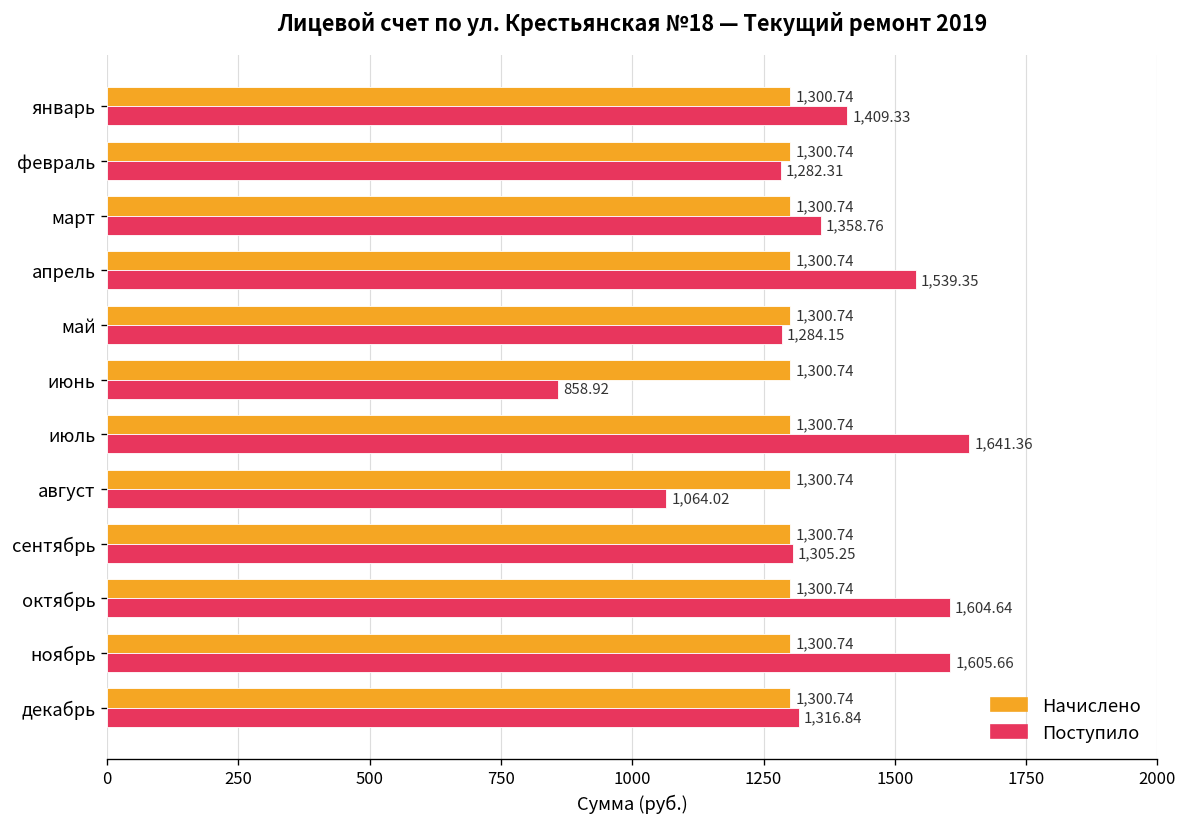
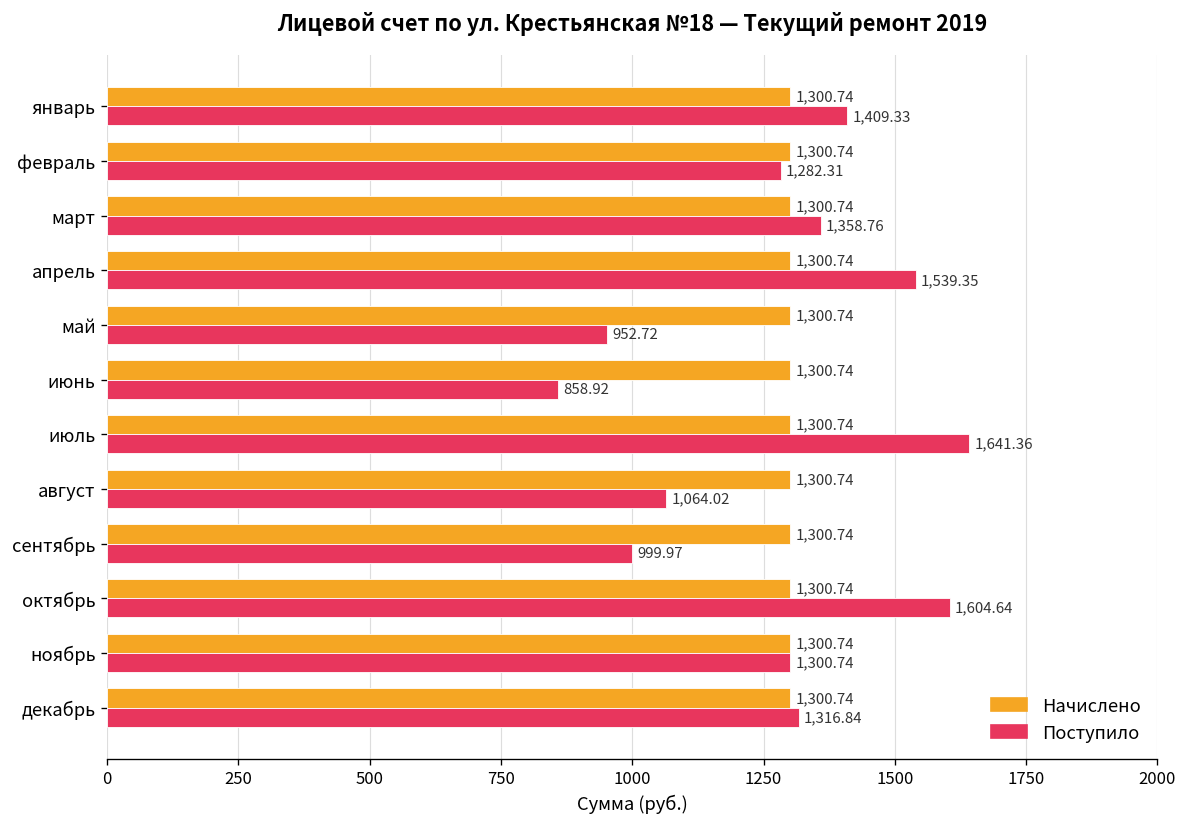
Поступило, май: 1,284.15 -> 952.72
Поступило, сентябрь: 1,305.25 -> 999.97
Поступило, ноябрь: 1,605.66 -> 1,300.74
